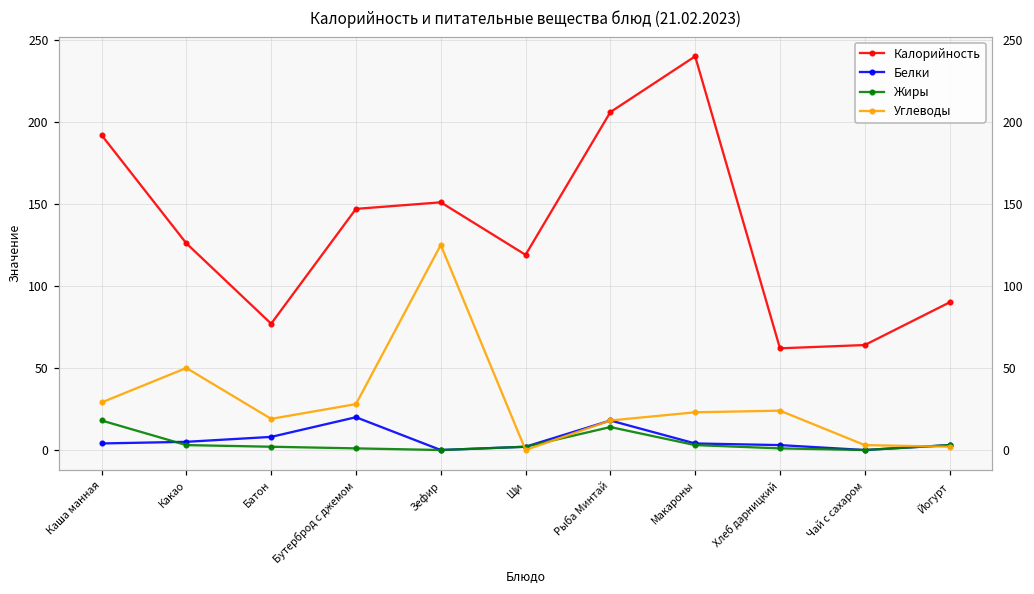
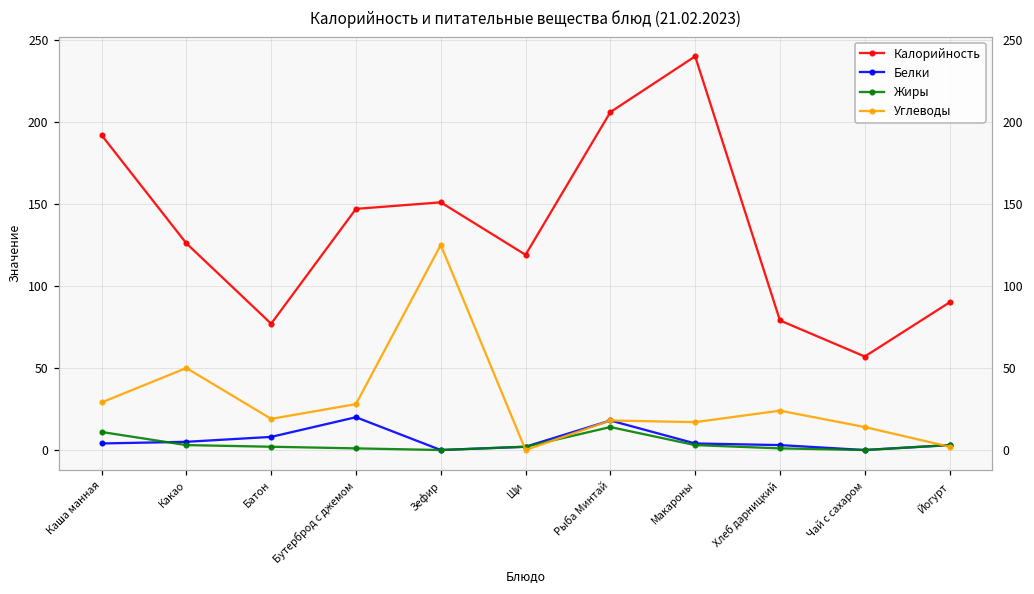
Жиры, Каша манная: 18 -> 11
Углеводы, Макароны: 23 -> 17
Калорийность, Хлеб дарницкий: 62 -> 79
Калорийность, Чай с сахаром: 64 -> 57
Углеводы, Чай с сахаром: 3 -> 14
